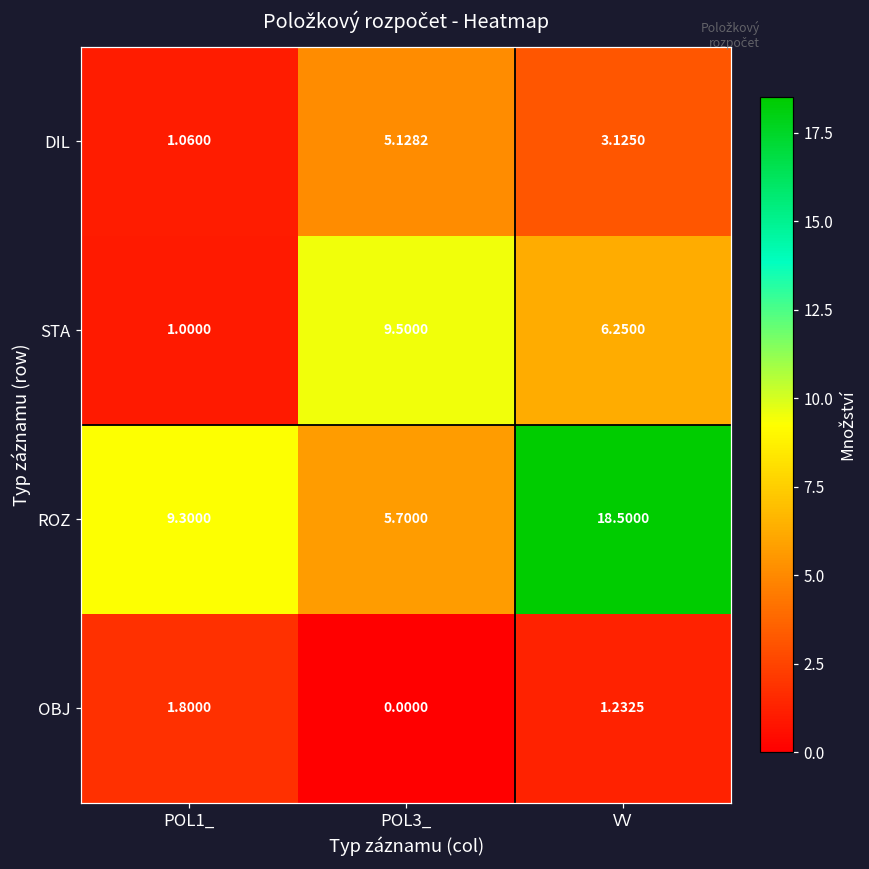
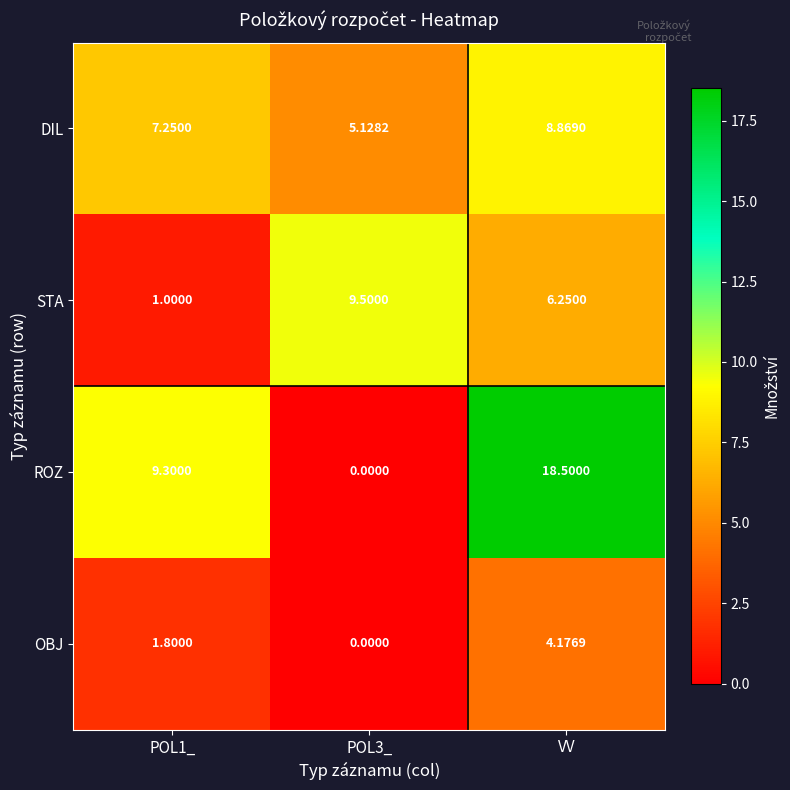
DIL, POL1_: 1.0600 -> 7.2500
DIL, VV: 3.1250 -> 8.8690
ROZ, POL3_: 5.7000 -> 0.0000
OBJ, VV: 1.2325 -> 4.1769
